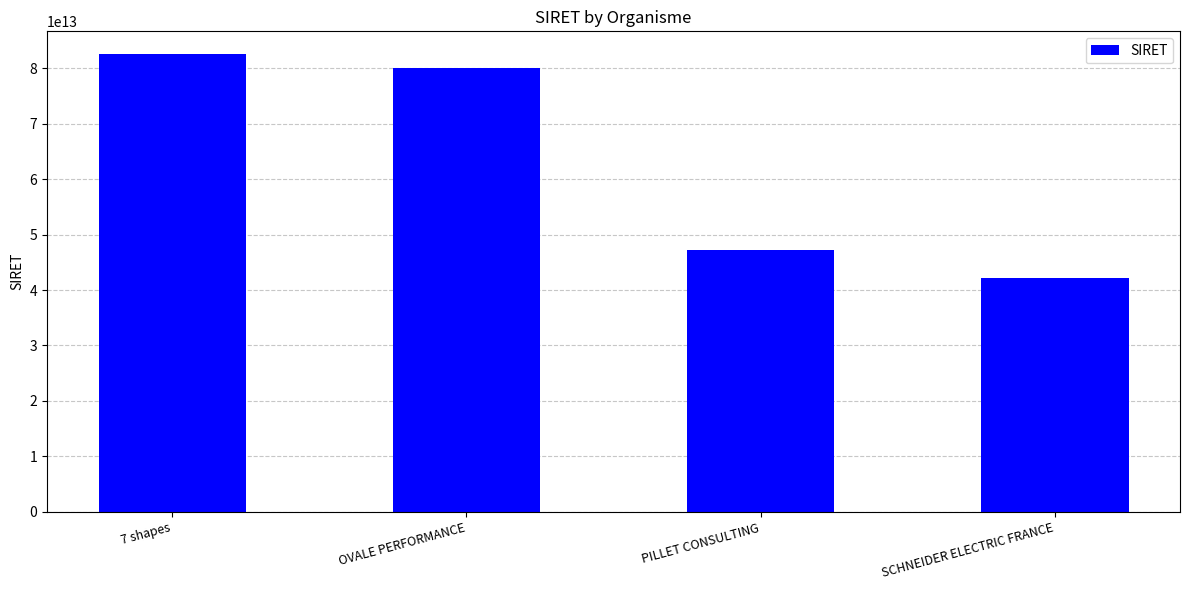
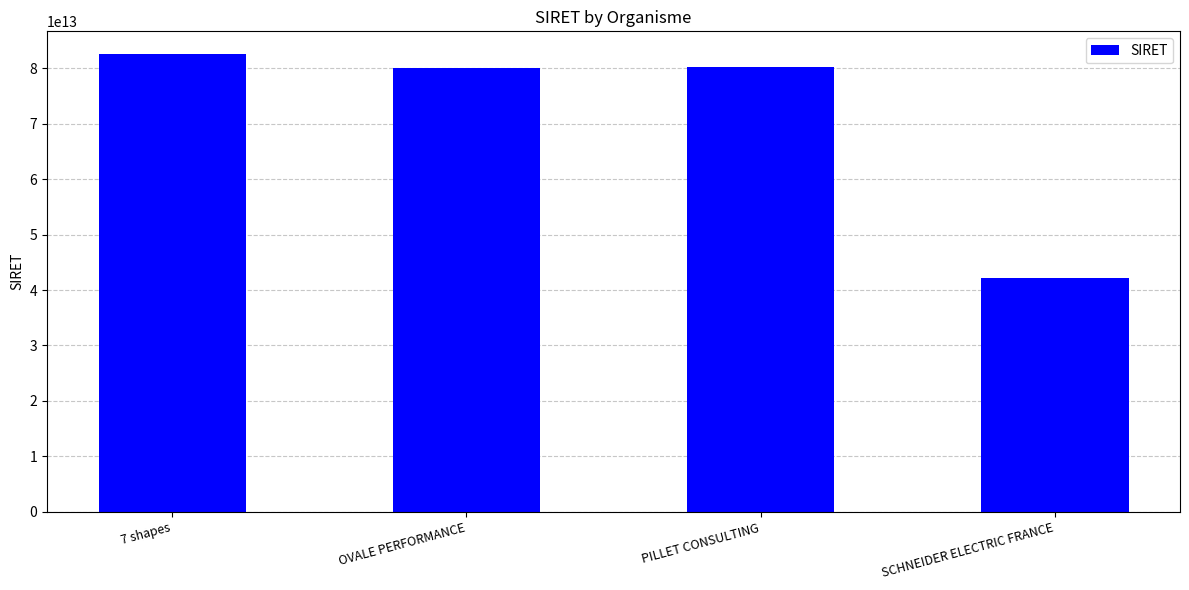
PILLET CONSULTING: 47000000000000 -> 80000000000000
